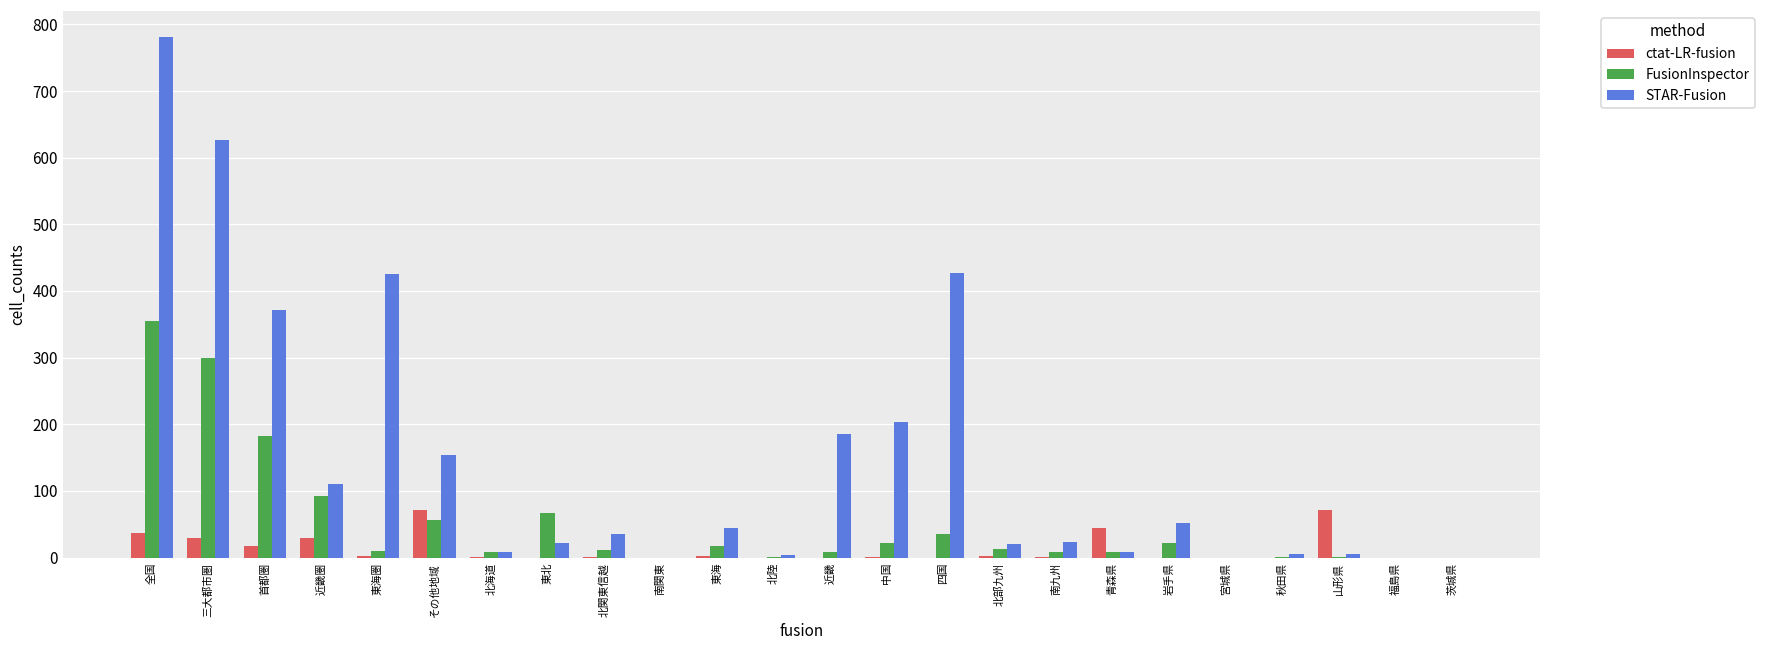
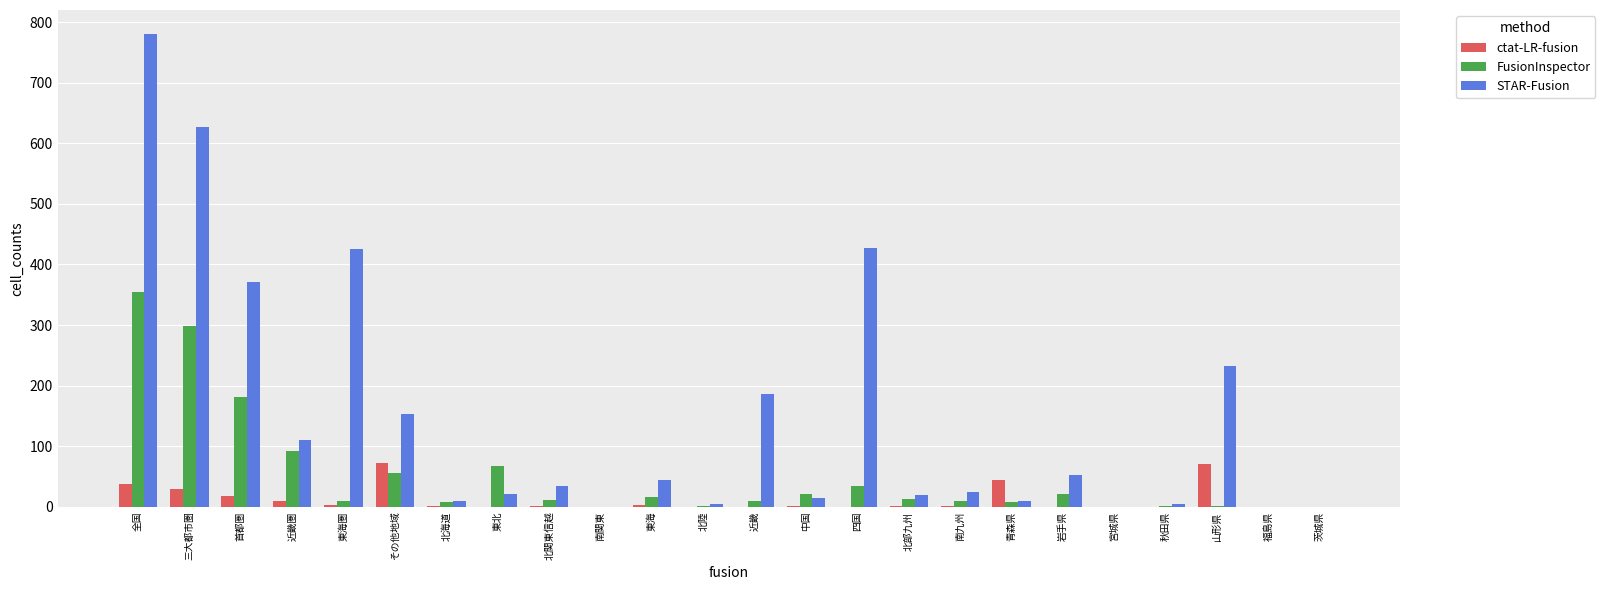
ctat-LR-fusion, 近畿圏: 30 -> 10
STAR-Fusion, 中国: 200 -> 20
STAR-Fusion, 山形県: 10 -> 230
